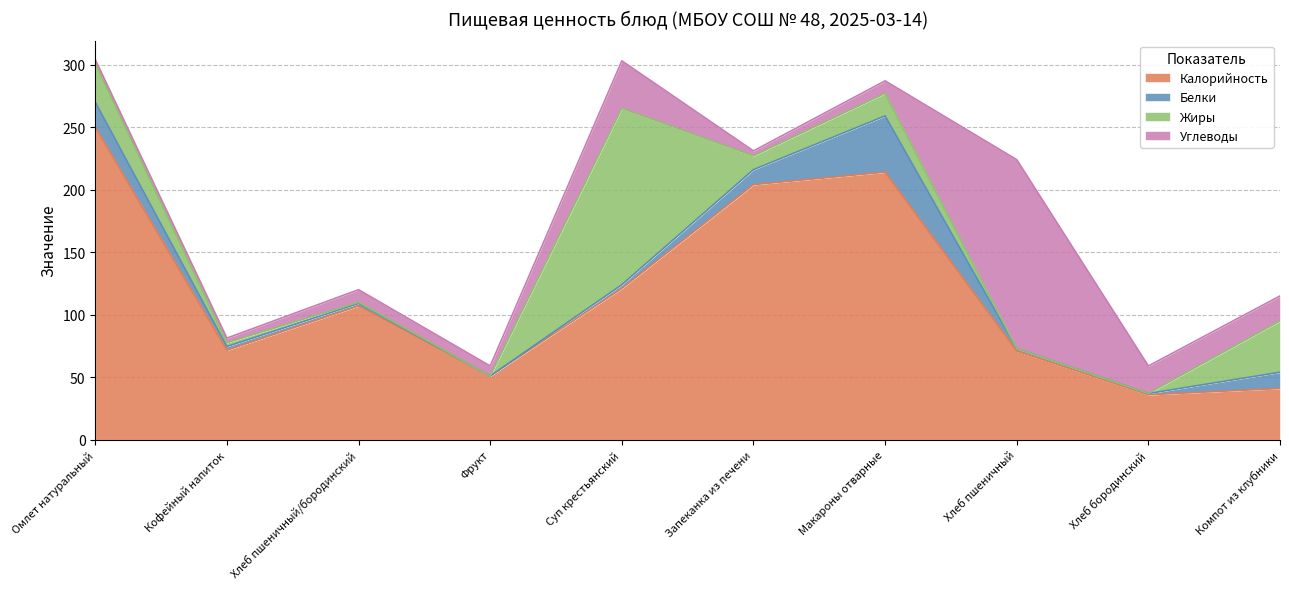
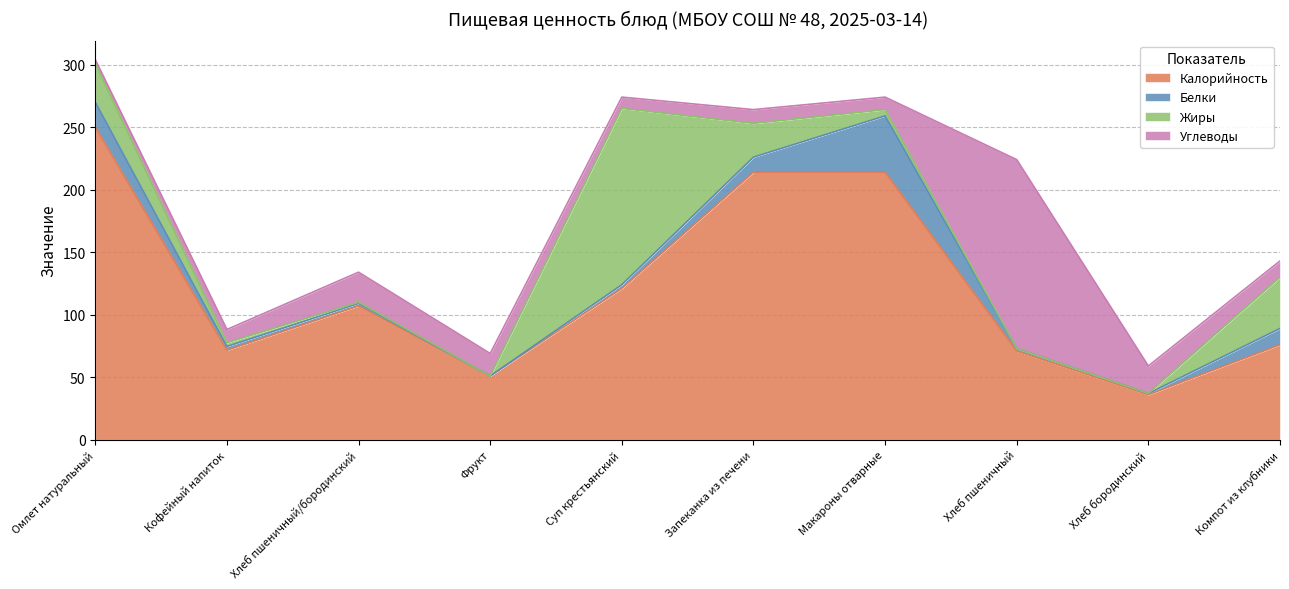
Углеводы, Кофейный напиток: 4 -> 11
Углеводы, Хлеб пшеничный/бородинский: 10 -> 24
Углеводы, Фрукт: 8 -> 18
Углеводы, Суп крестьянский: 38 -> 9
Калорийность, Запеканка из печени: 204 -> 214
Жиры, Запеканка из печени: 11 -> 27
Углеводы, Запеканка из печени: 4 -> 11
Жиры, Макароны отварные: 18 -> 5
Калорийность, Компот из клубники: 41 -> 76
Углеводы, Компот из клубники: 20 -> 13
